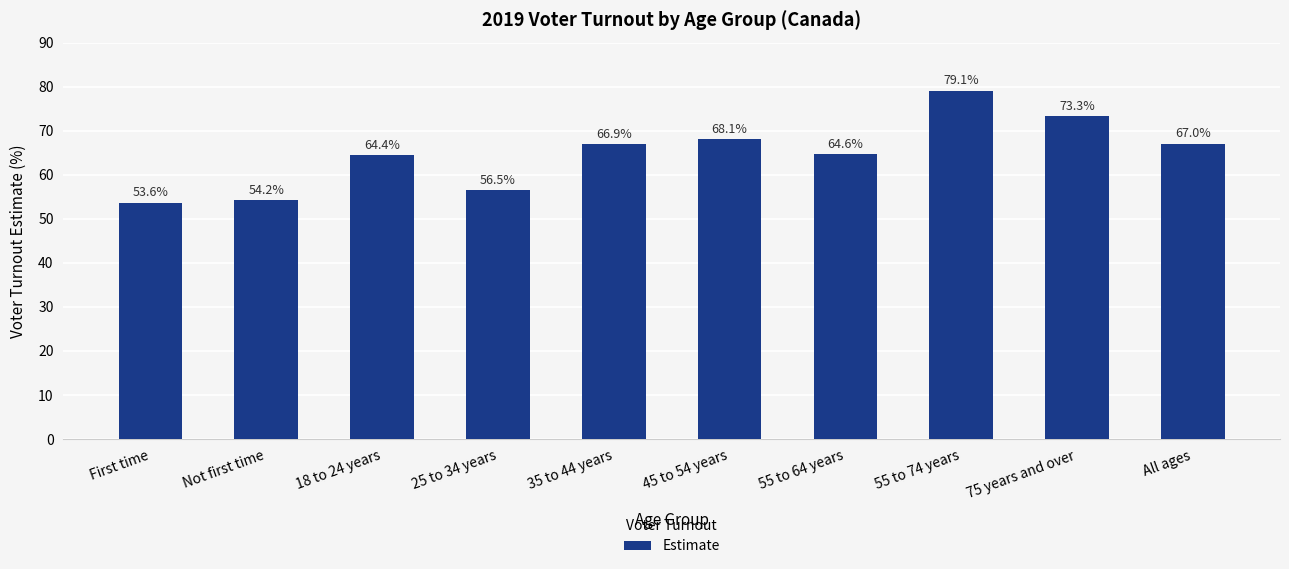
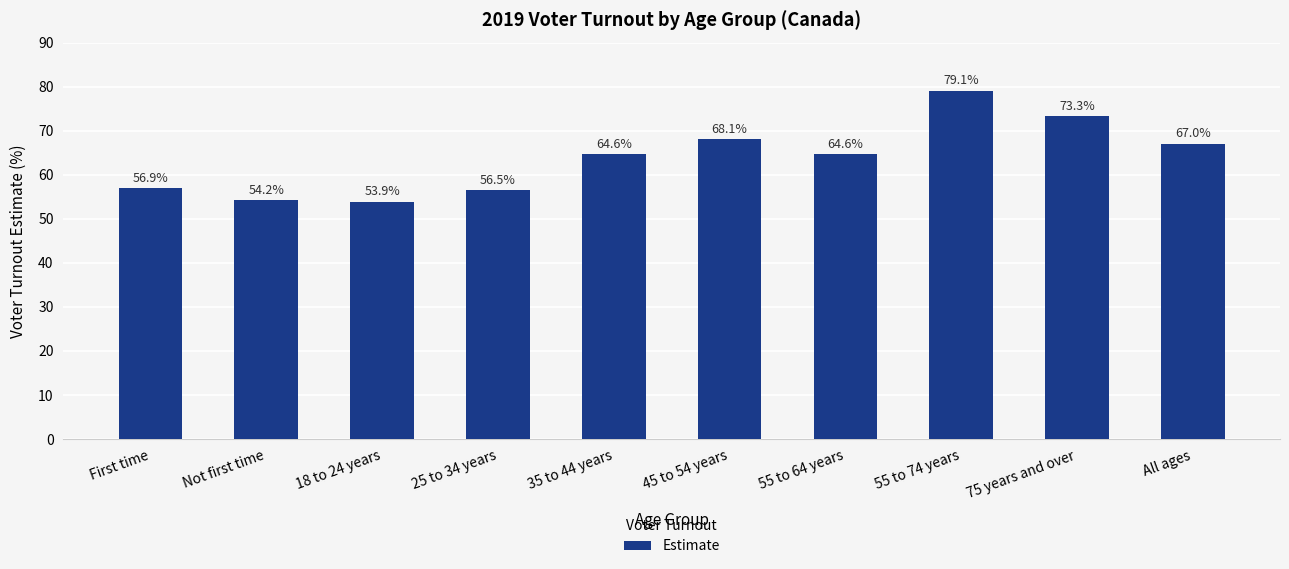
First time: 53.6% -> 56.9%
18 to 24 years: 64.4% -> 53.9%
35 to 44 years: 66.9% -> 64.6%
